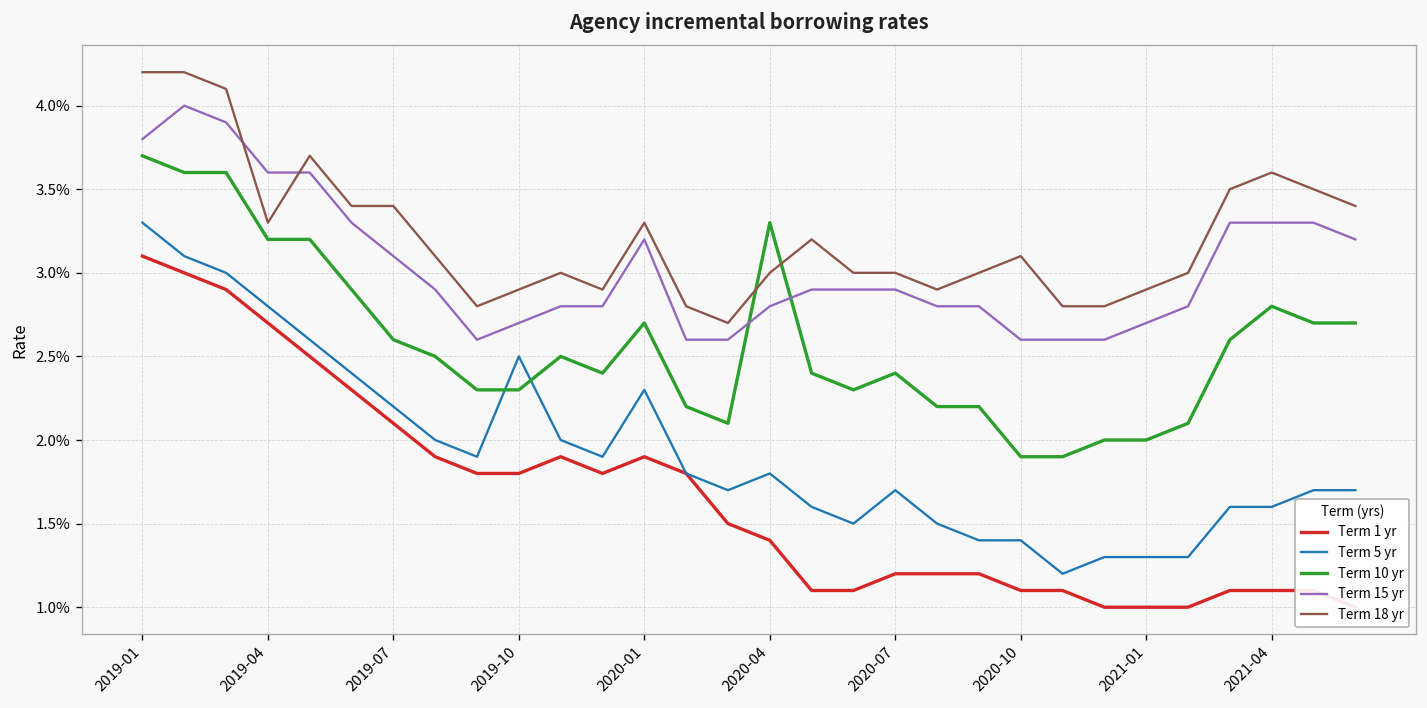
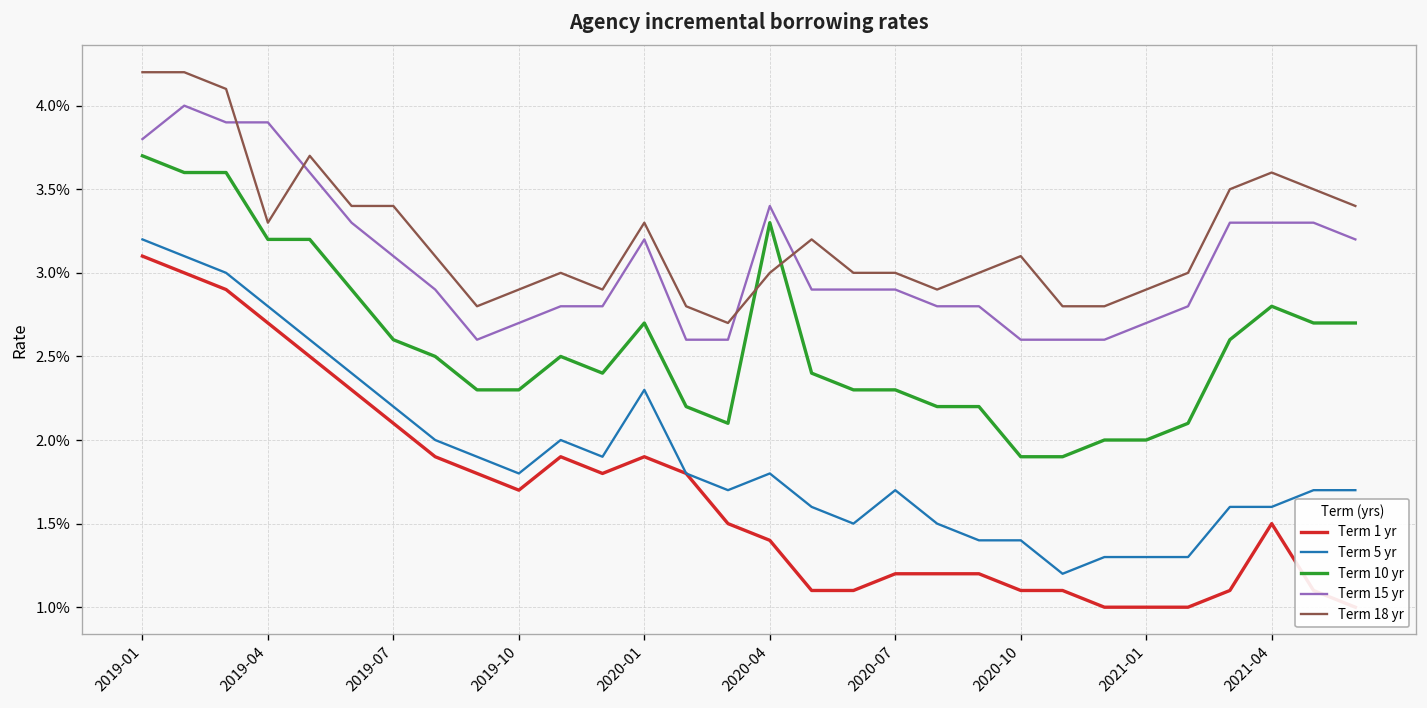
Term 5 yr, 2019-01: 3.30% -> 3.20%
Term 15 yr, 2019-04: 3.60% -> 3.90%
Term 1 yr, 2019-10: 1.80% -> 1.70%
Term 5 yr, 2019-10: 2.50% -> 1.80%
Term 15 yr, 2020-04: 2.80% -> 3.40%
Term 10 yr, 2020-07: 2.40% -> 2.30%
Term 1 yr, 2021-04: 1.10% -> 1.50%
